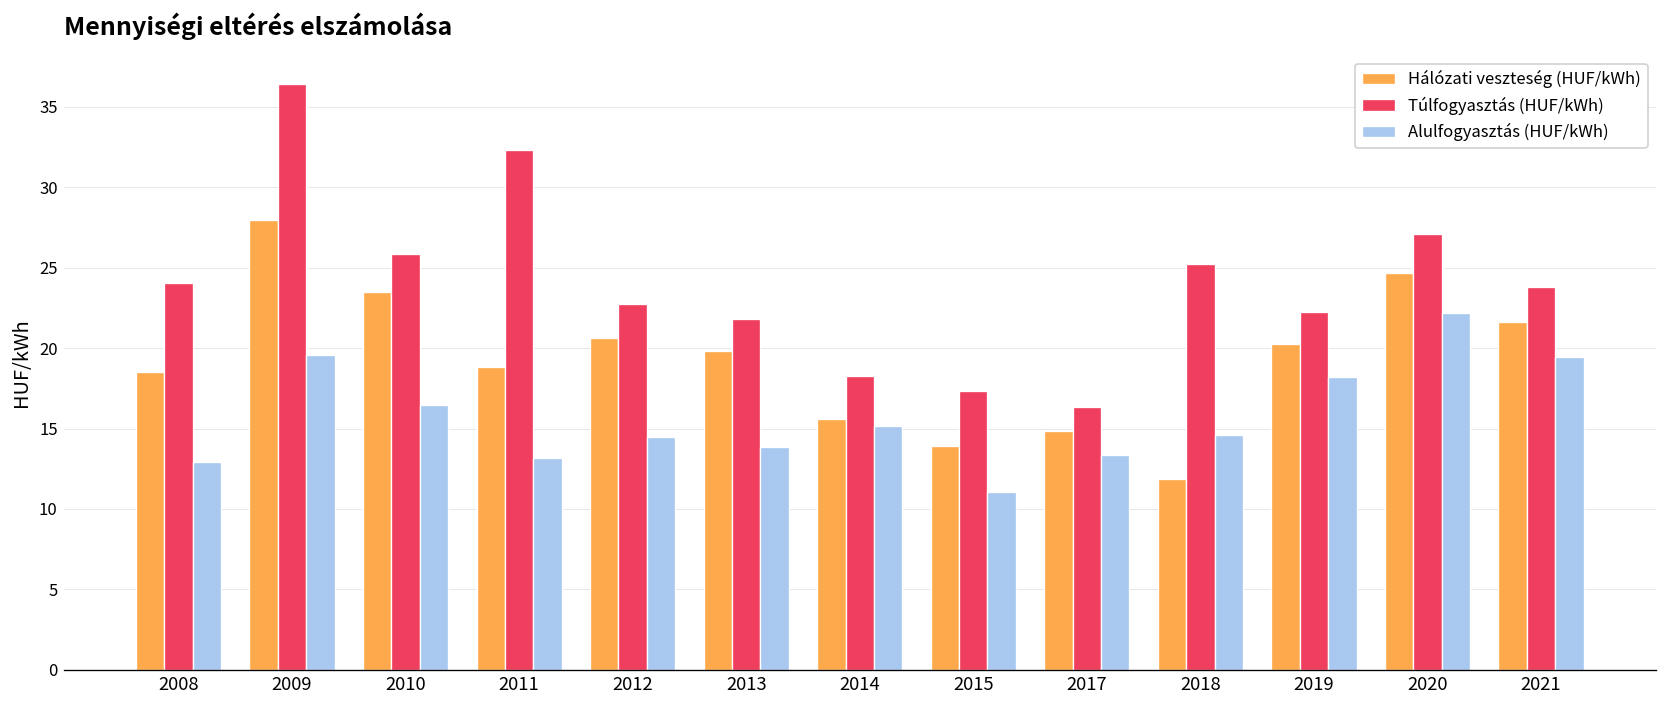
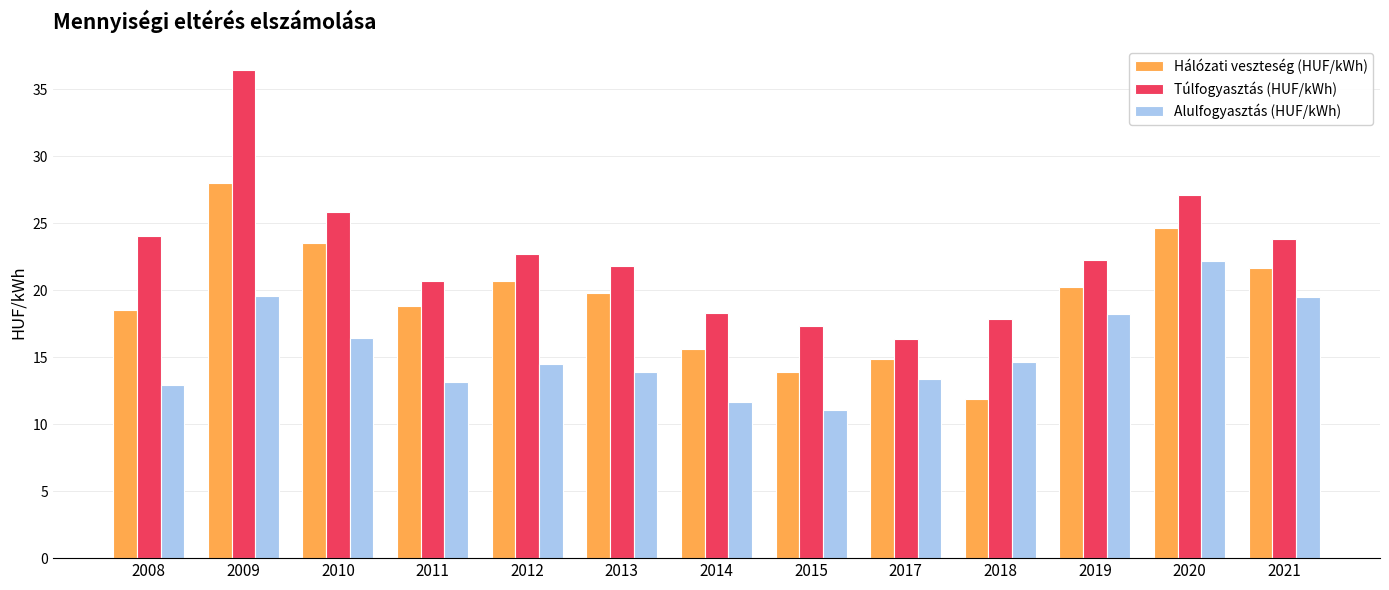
Túlfogyasztás (HUF/kWh), 2011: 32.3 -> 20.7
Alulfogyasztás (HUF/kWh), 2014: 15.2 -> 11.6
Túlfogyasztás (HUF/kWh), 2018: 25.3 -> 17.9
